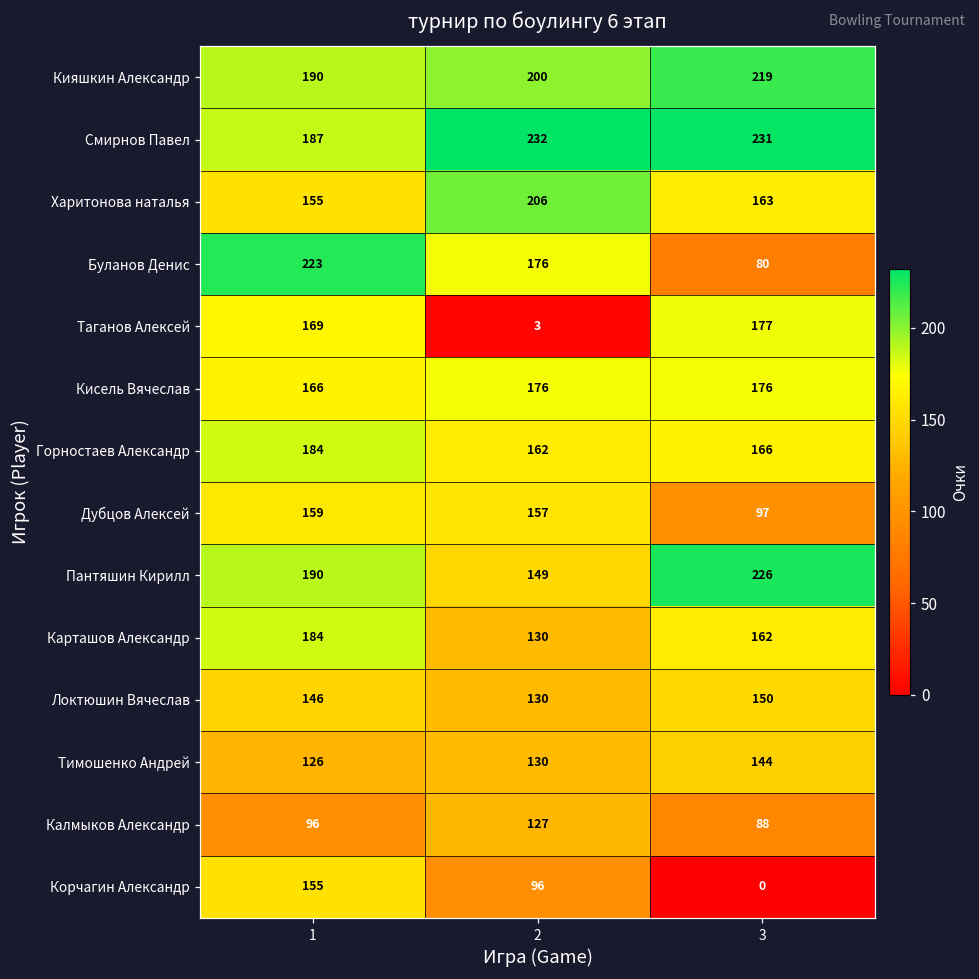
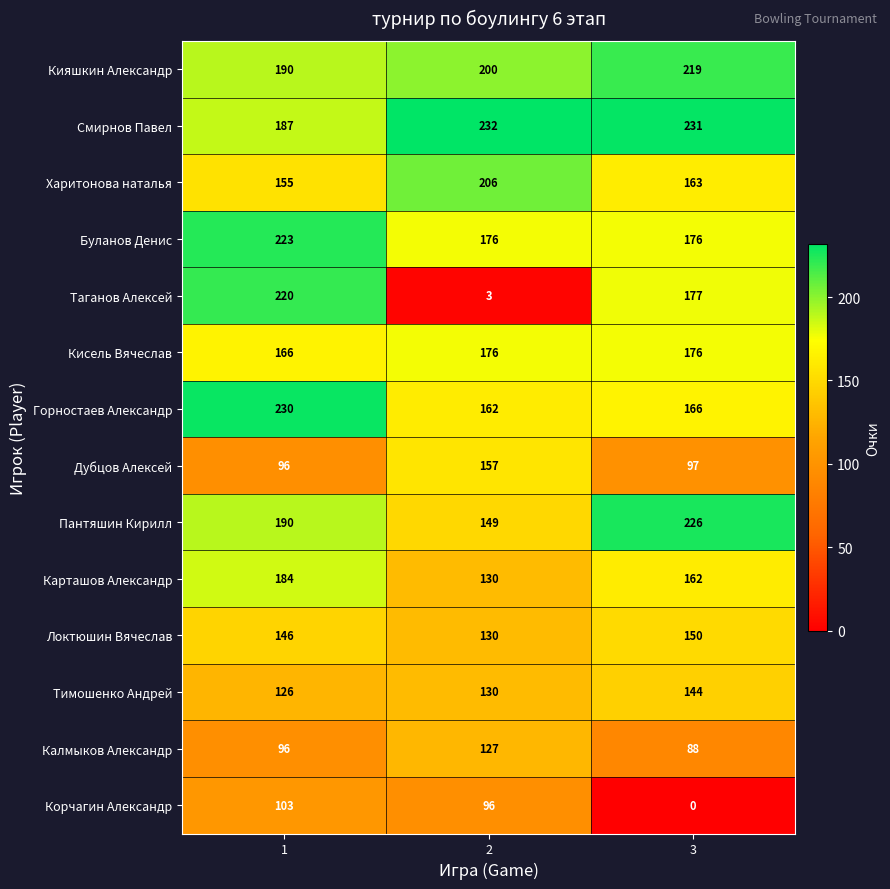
Буланов Денис, 3: 80 -> 176
Таганов Алексей, 1: 169 -> 220
Горностаев Александр, 1: 184 -> 230
Дубцов Алексей, 1: 159 -> 96
Корчагин Александр, 1: 155 -> 103
